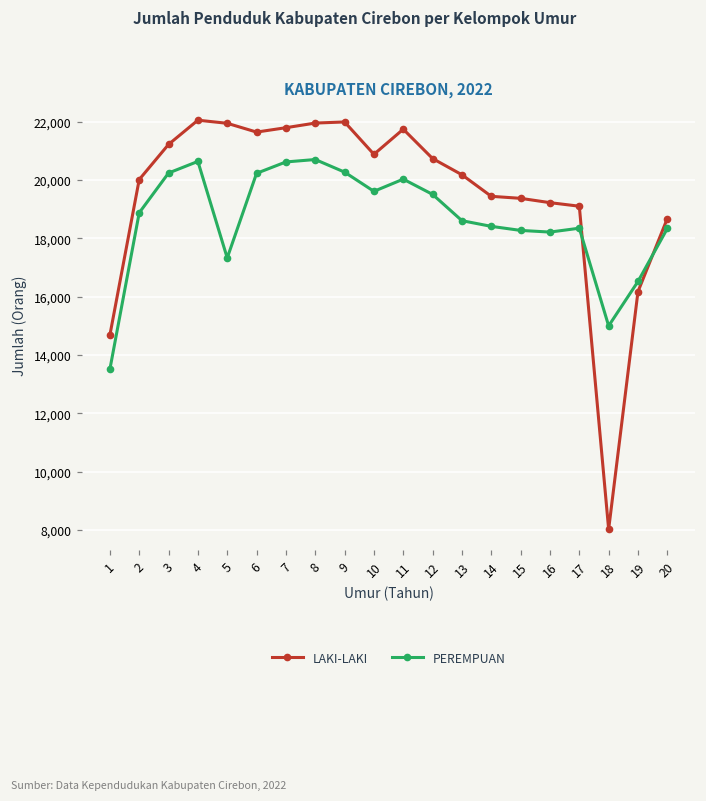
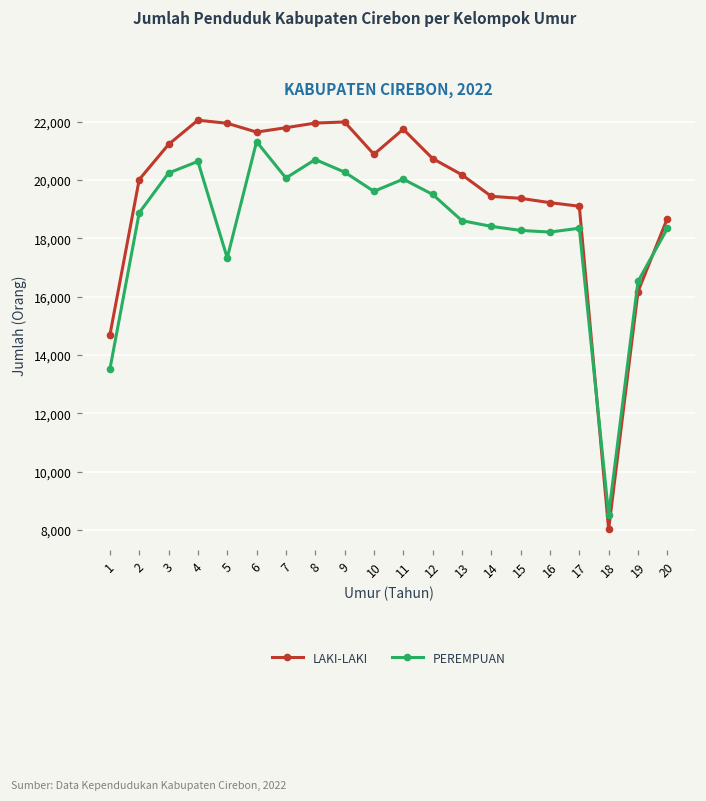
PEREMPUAN, 6: 20,200 -> 21,300
PEREMPUAN, 7: 20,600 -> 20,100
PEREMPUAN, 18: 15,000 -> 8,500
